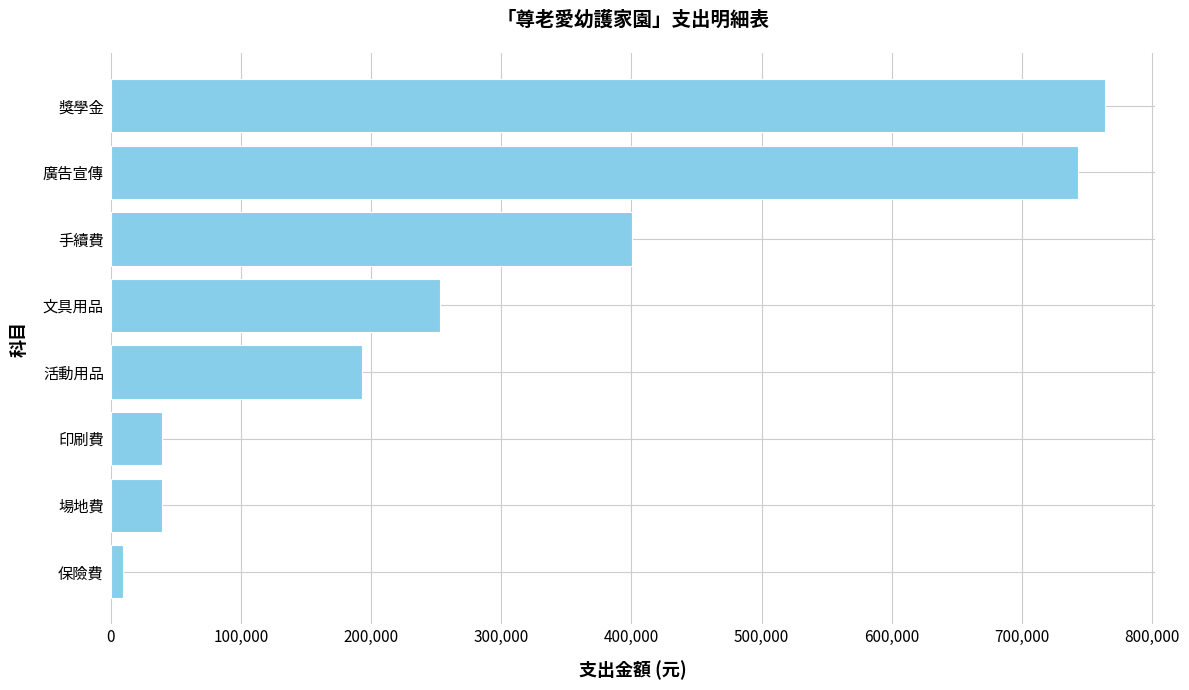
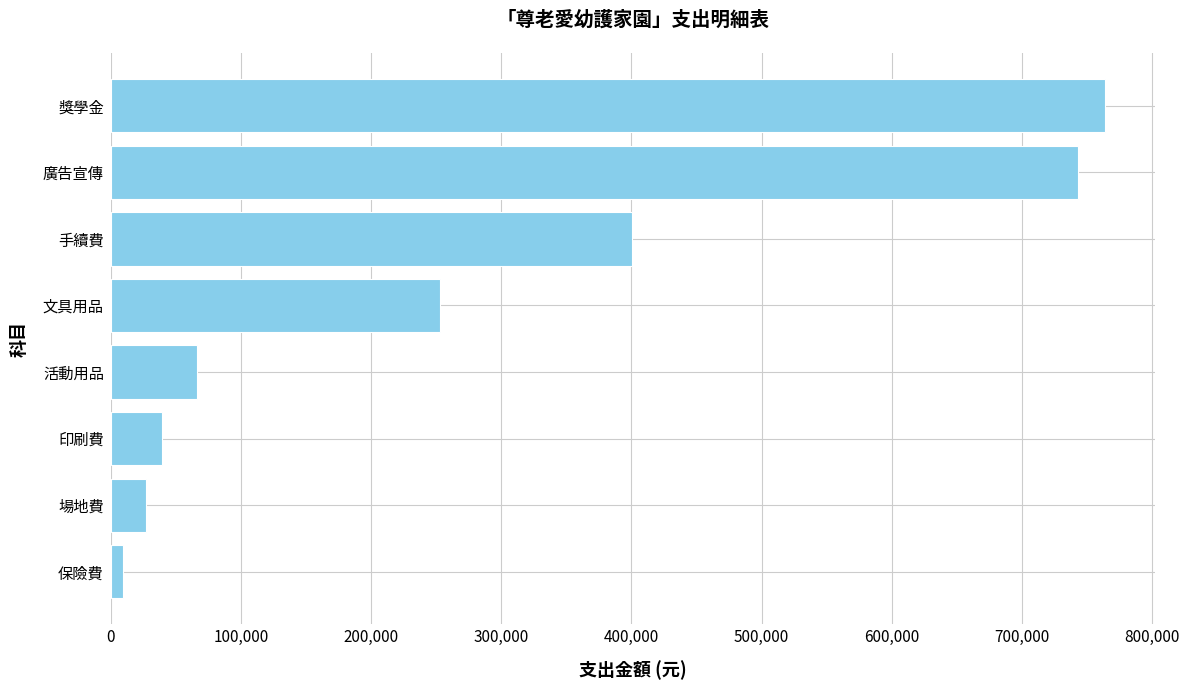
活動用品: 193,000 -> 66,000
場地費: 39,000 -> 27,000
